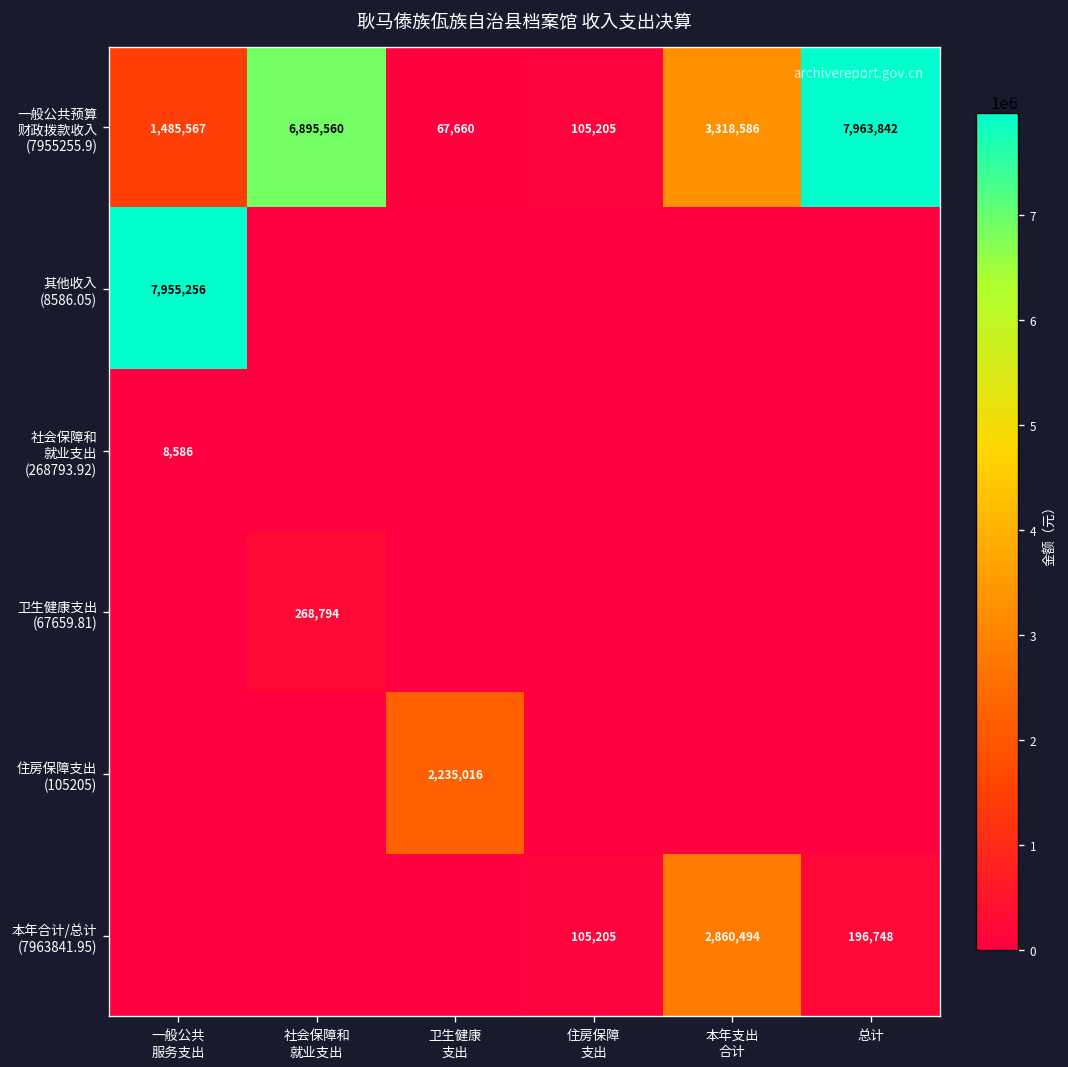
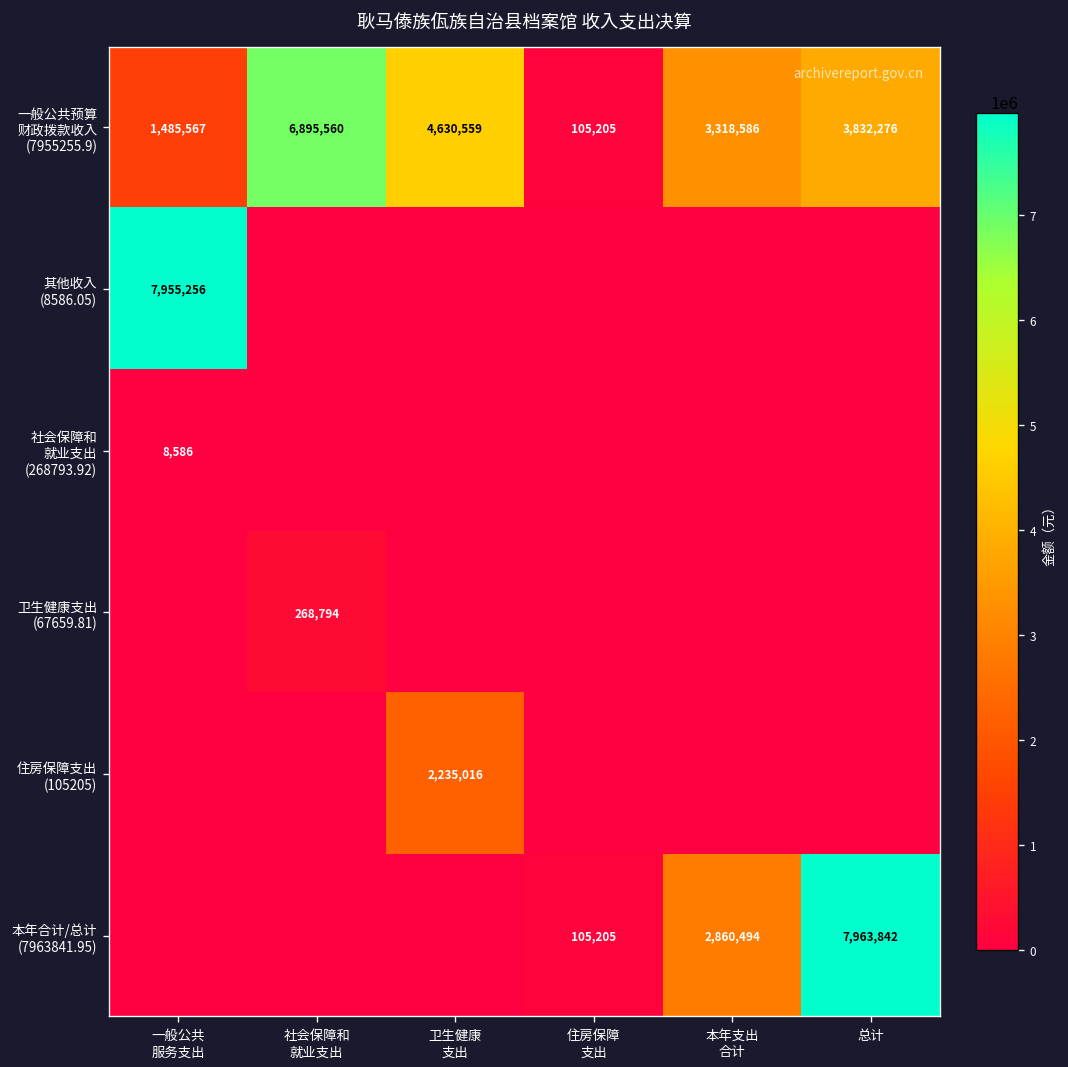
一般公共预算 财政拨款收入 (7955255.9), 卫生健康 支出: 67,660 -> 4,630,559
一般公共预算 财政拨款收入 (7955255.9), 总计: 7,963,842 -> 3,832,276
本年合计/总计 (7963841.95), 总计: 196,748 -> 7,963,842
